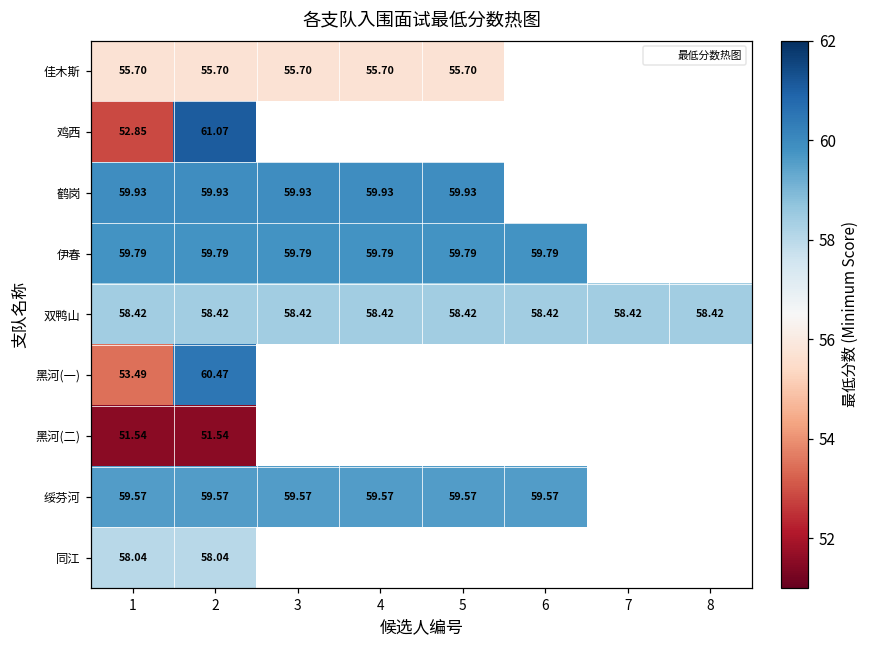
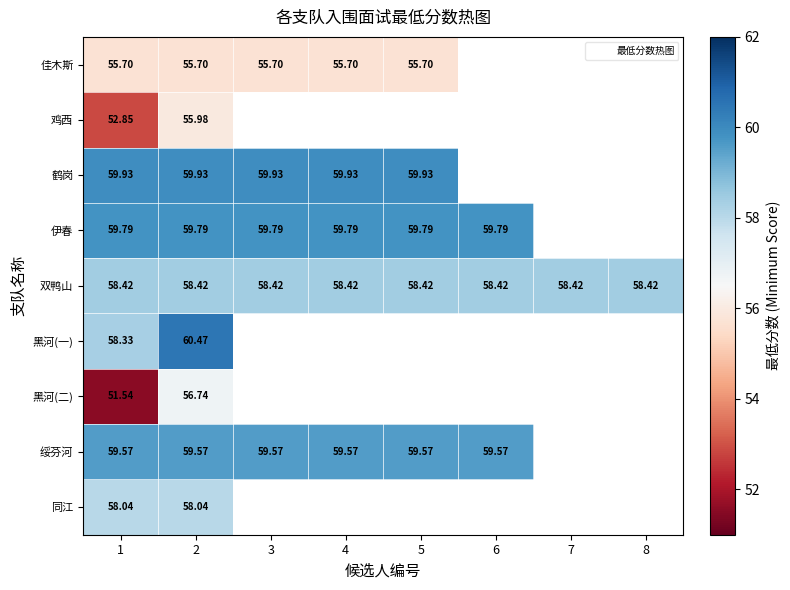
鸡西, 2: 61.07 -> 55.98
黑河(一), 1: 53.49 -> 58.33
黑河(二), 2: 51.54 -> 56.74
